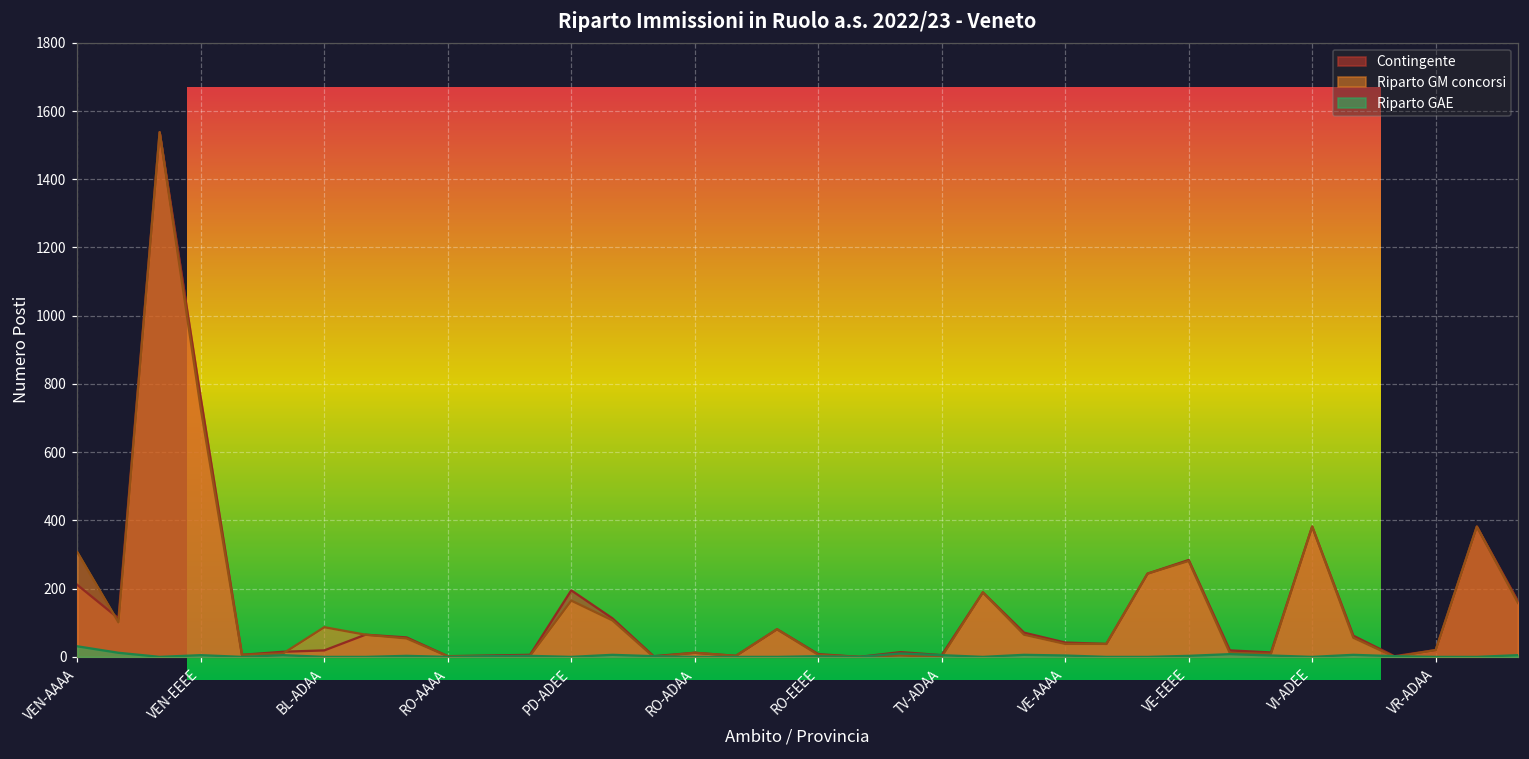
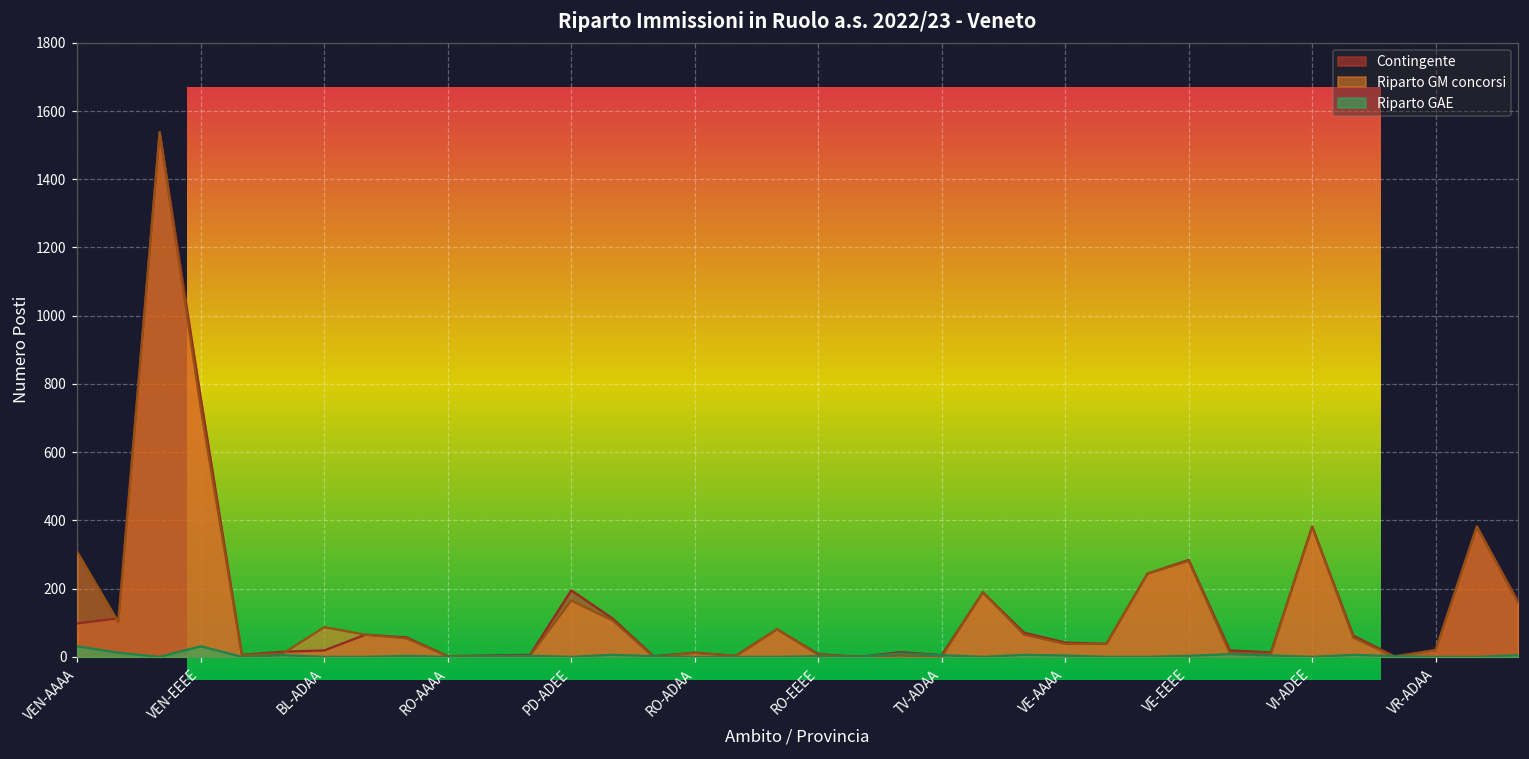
Contingente, VEN-AAAA: 210 -> 100
Riparto GAE, VEN-EEEE: 10 -> 30
